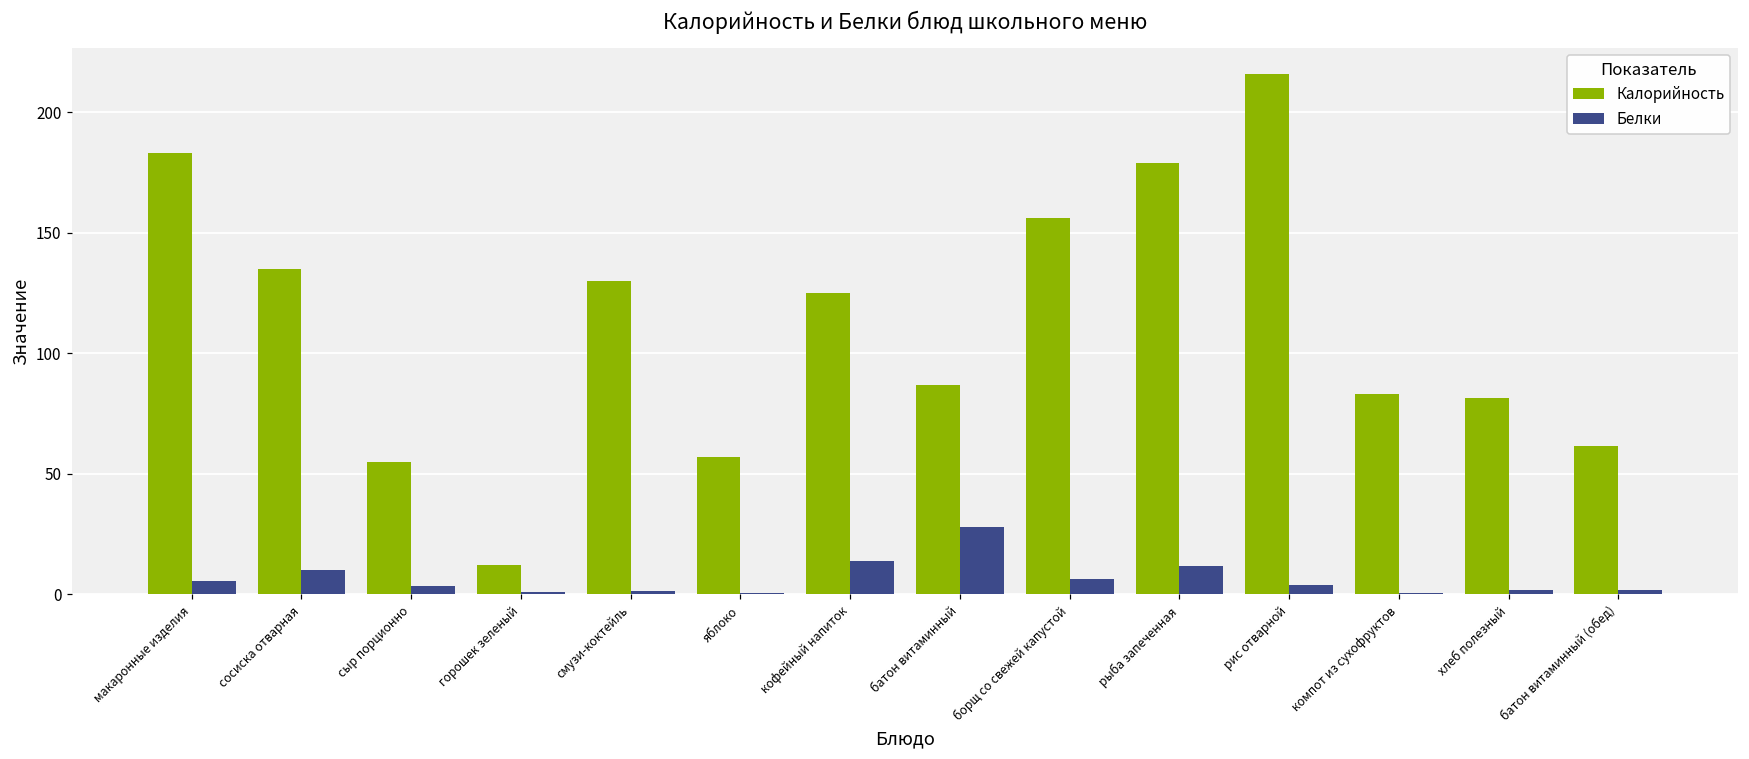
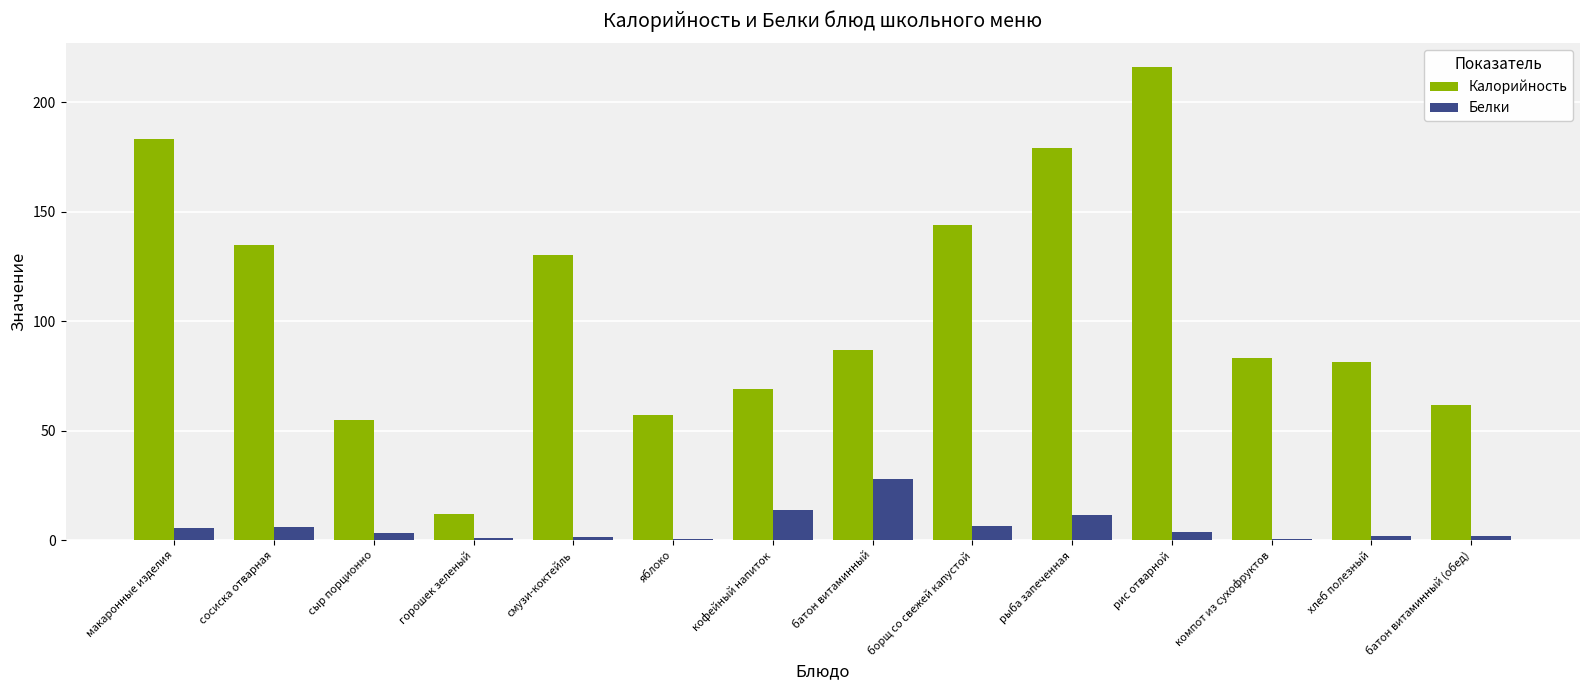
Белки, сосиска отварная: 10 -> 6
Калорийность, кофейный напиток: 125 -> 69
Калорийность, борщ со свежей капустой: 156 -> 144
